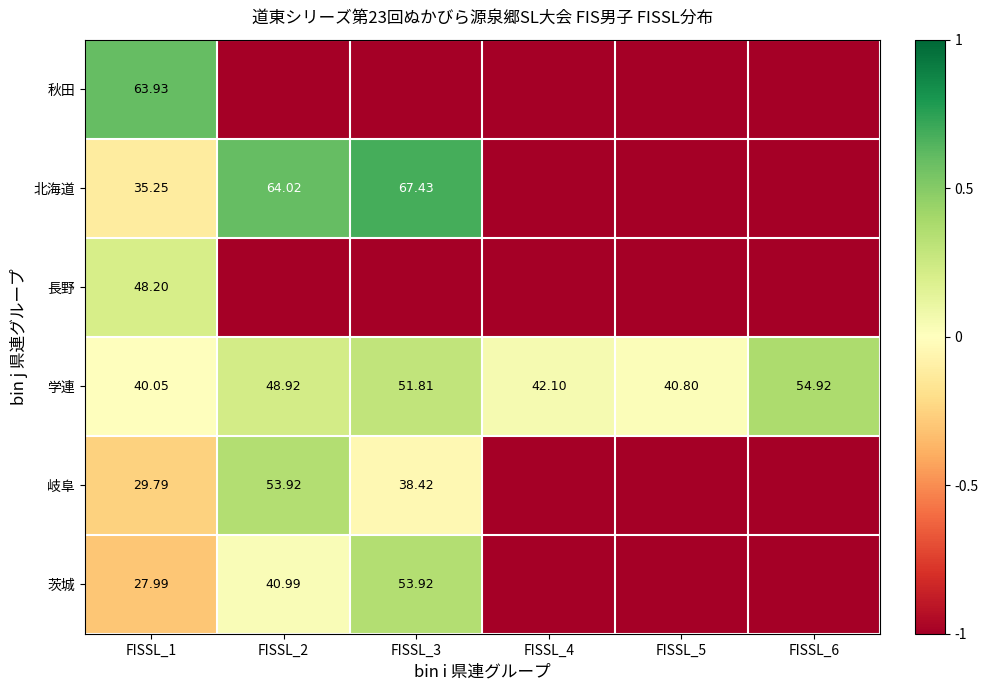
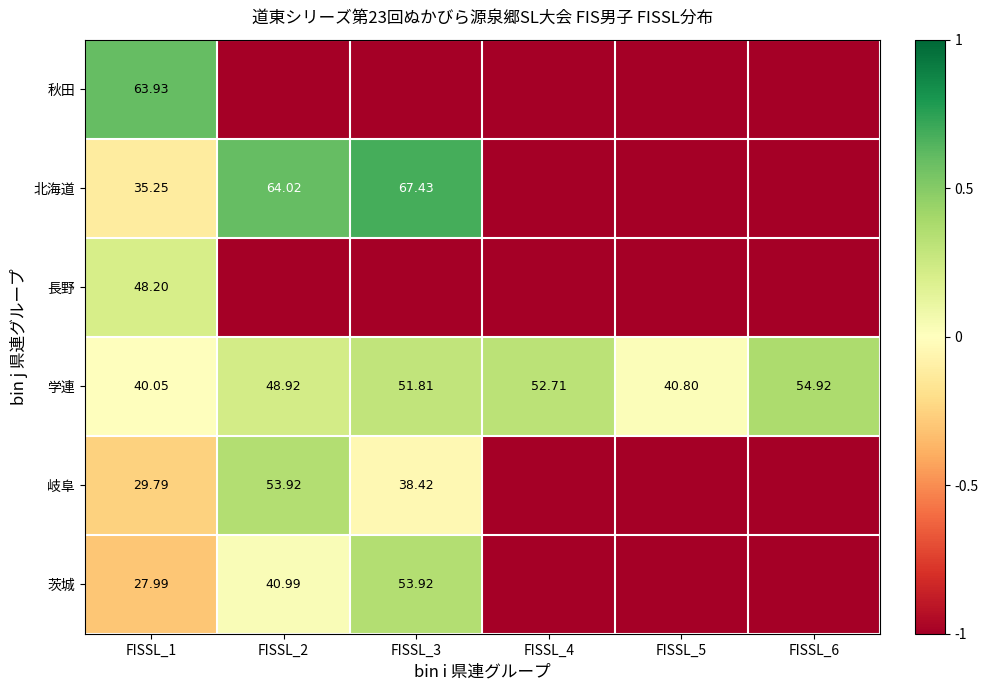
学連, FISSL_4: 42.10 -> 52.71
